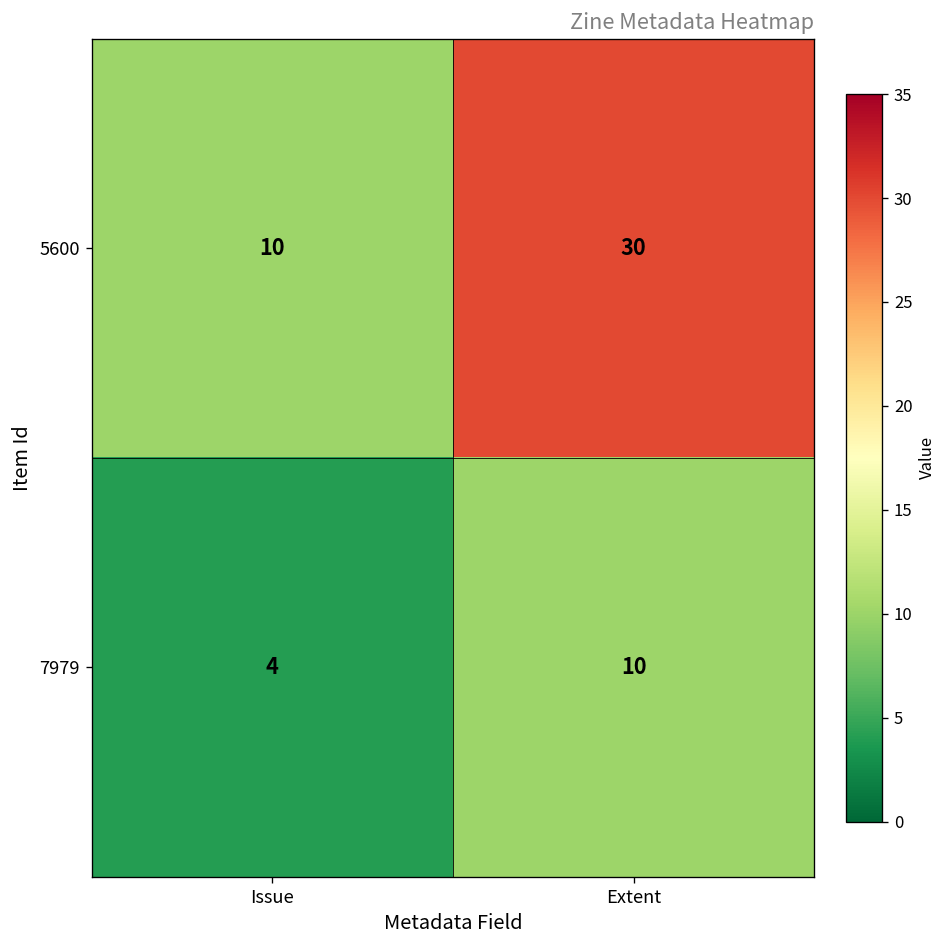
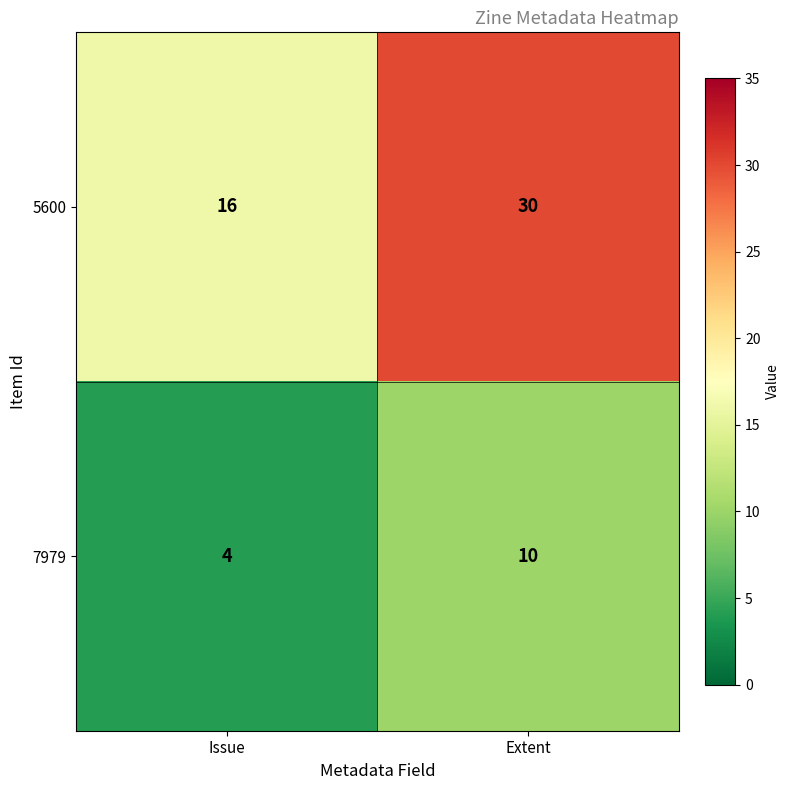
5600, Issue: 10 -> 16
